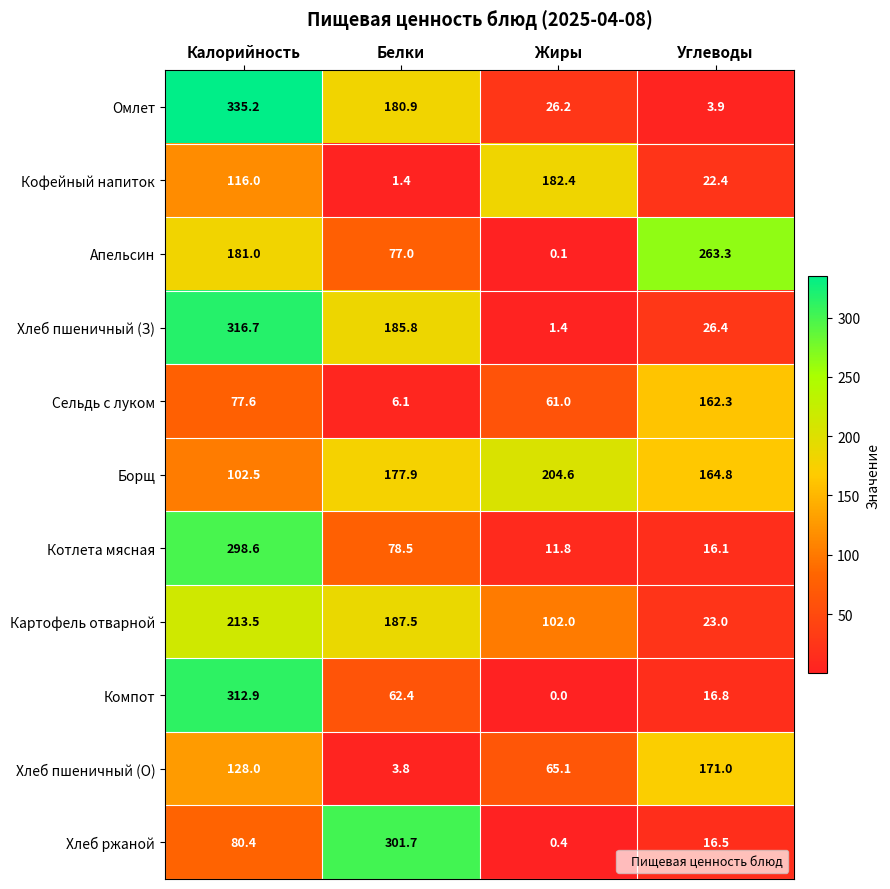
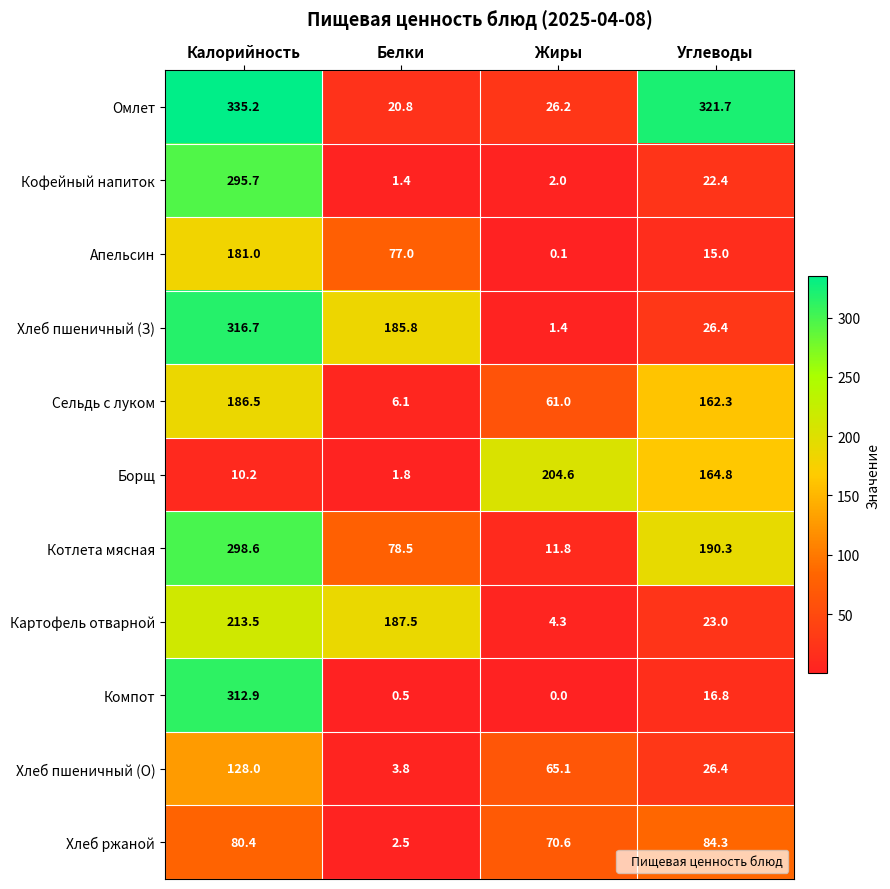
Омлет, Белки: 180.9 -> 20.8
Омлет, Углеводы: 3.9 -> 321.7
Кофейный напиток, Калорийность: 116.0 -> 295.7
Кофейный напиток, Жиры: 182.4 -> 2.0
Апельсин, Углеводы: 263.3 -> 15.0
Сельдь с луком, Калорийность: 77.6 -> 186.5
Борщ, Калорийность: 102.5 -> 10.2
Борщ, Белки: 177.9 -> 1.8
Котлета мясная, Углеводы: 16.1 -> 190.3
Картофель отварной, Жиры: 102.0 -> 4.3
Компот, Белки: 62.4 -> 0.5
Хлеб пшеничный (О), Углеводы: 171.0 -> 26.4
Хлеб ржаной, Белки: 301.7 -> 2.5
Хлеб ржаной, Жиры: 0.4 -> 70.6
Хлеб ржаной, Углеводы: 16.5 -> 84.3
